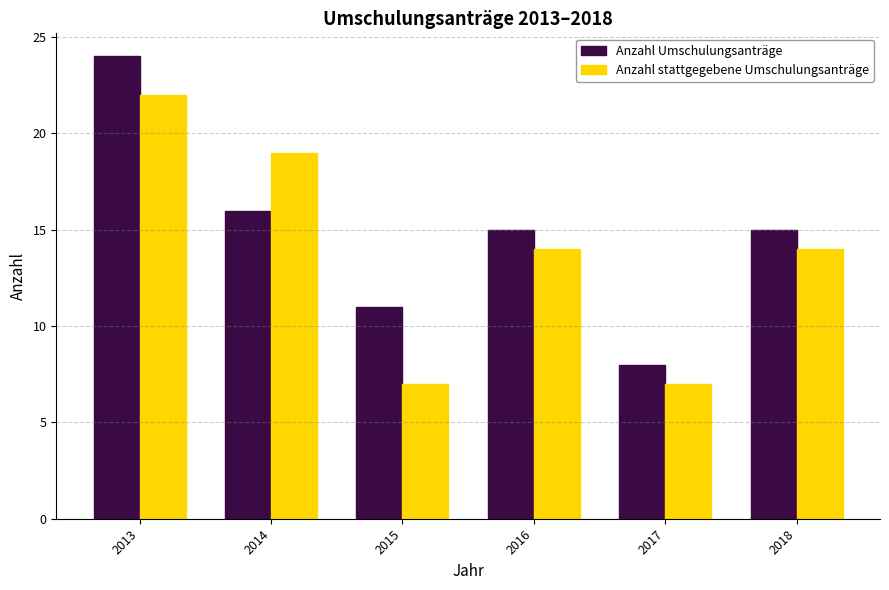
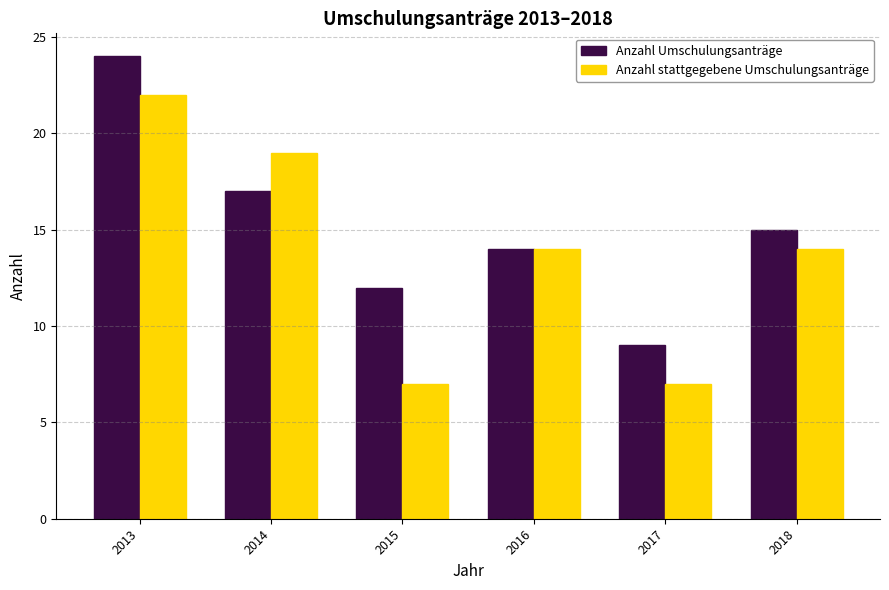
Anzahl Umschulungsanträge, 2014: 16 -> 17
Anzahl Umschulungsanträge, 2015: 11 -> 12
Anzahl Umschulungsanträge, 2016: 15 -> 14
Anzahl Umschulungsanträge, 2017: 8 -> 9
